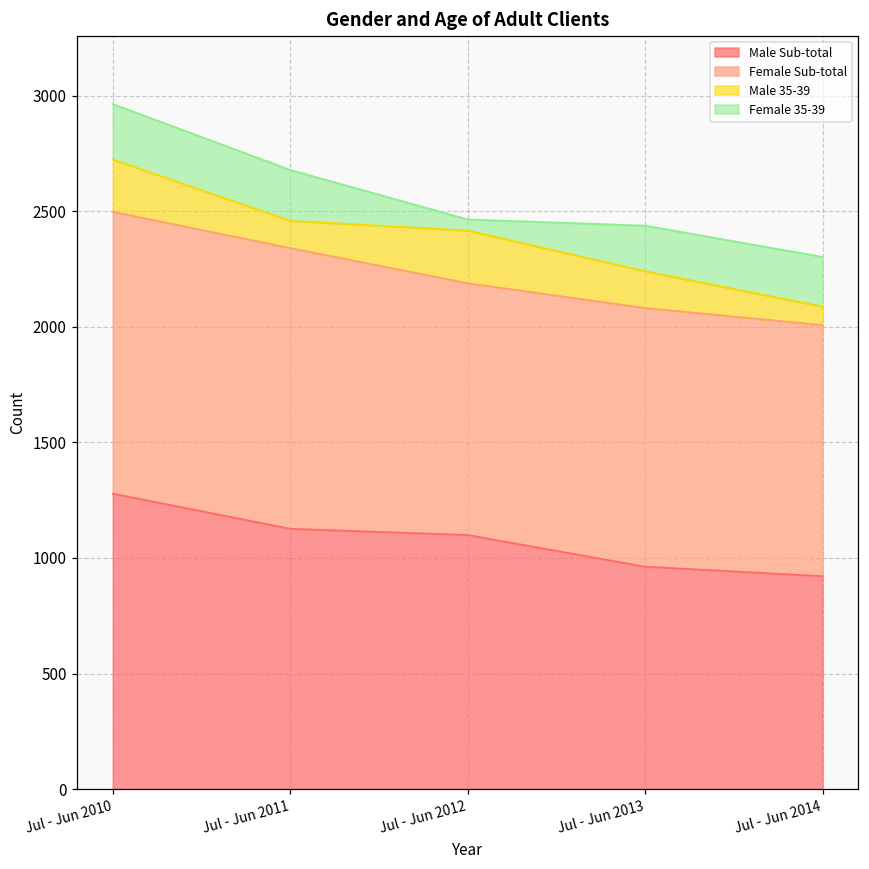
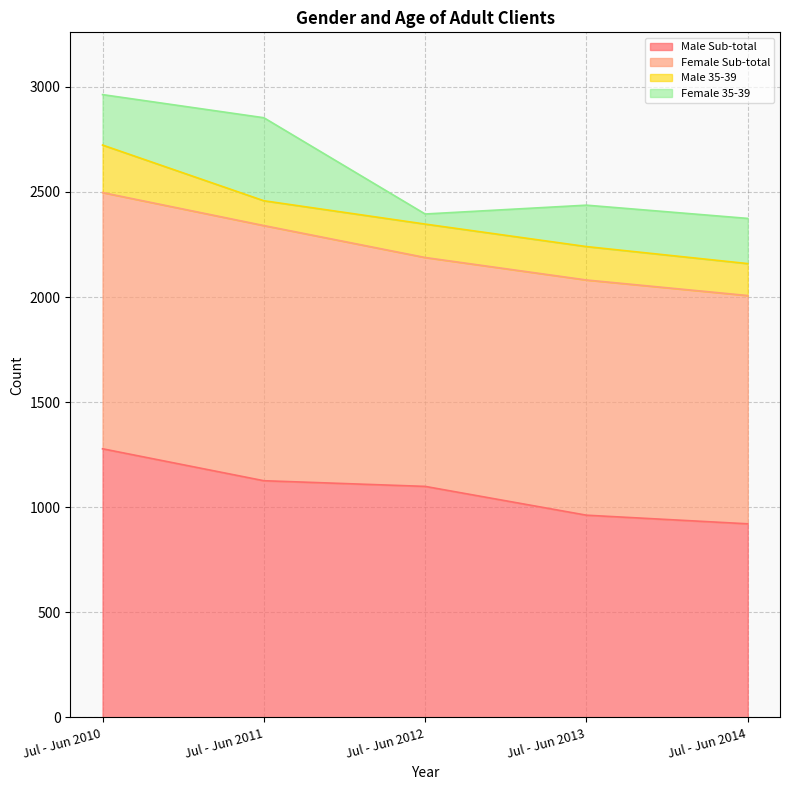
Female 35-39, Jul - Jun 2011: 220 -> 400
Male 35-39, Jul - Jun 2012: 230 -> 160
Male 35-39, Jul - Jun 2014: 80 -> 150
